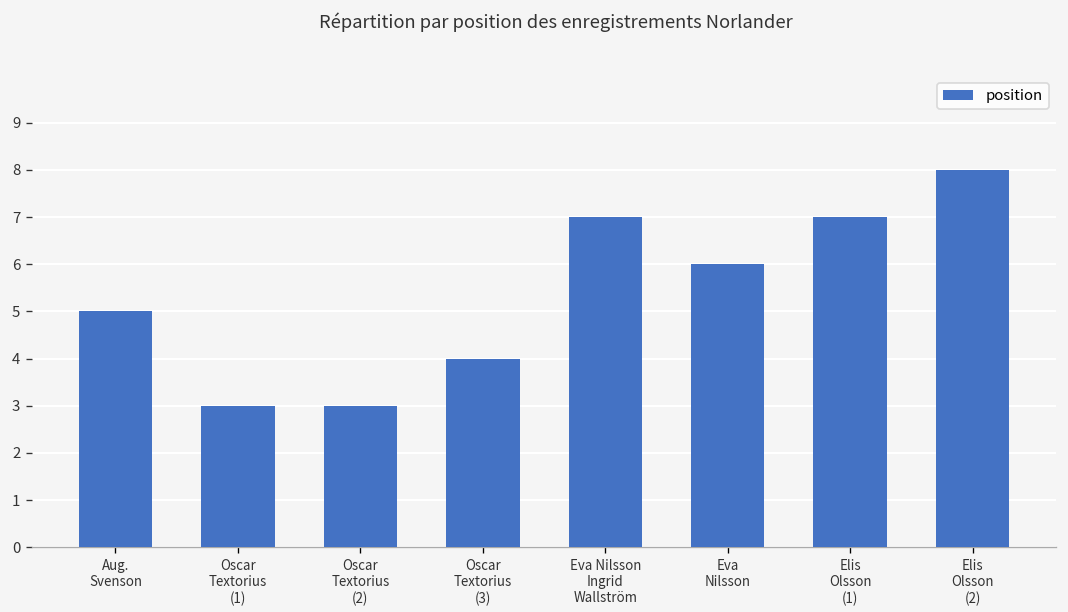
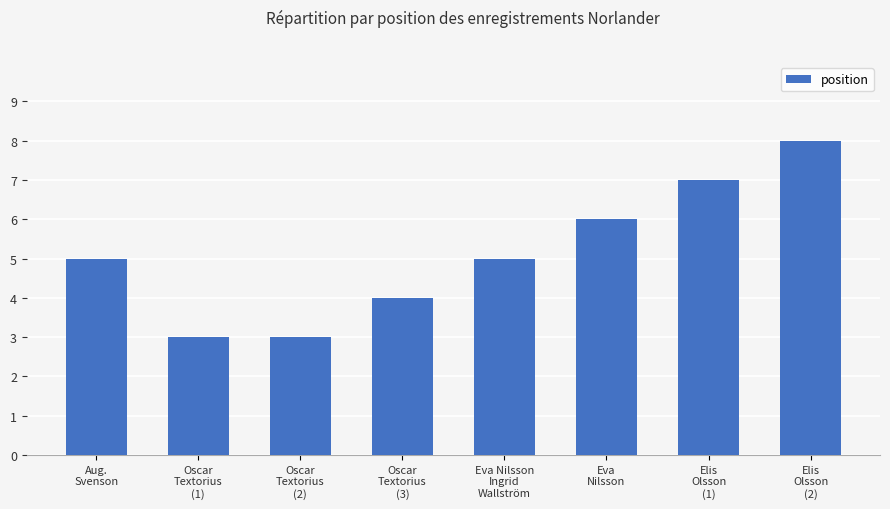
Eva Nilsson Ingrid Wallström: 7 -> 5
